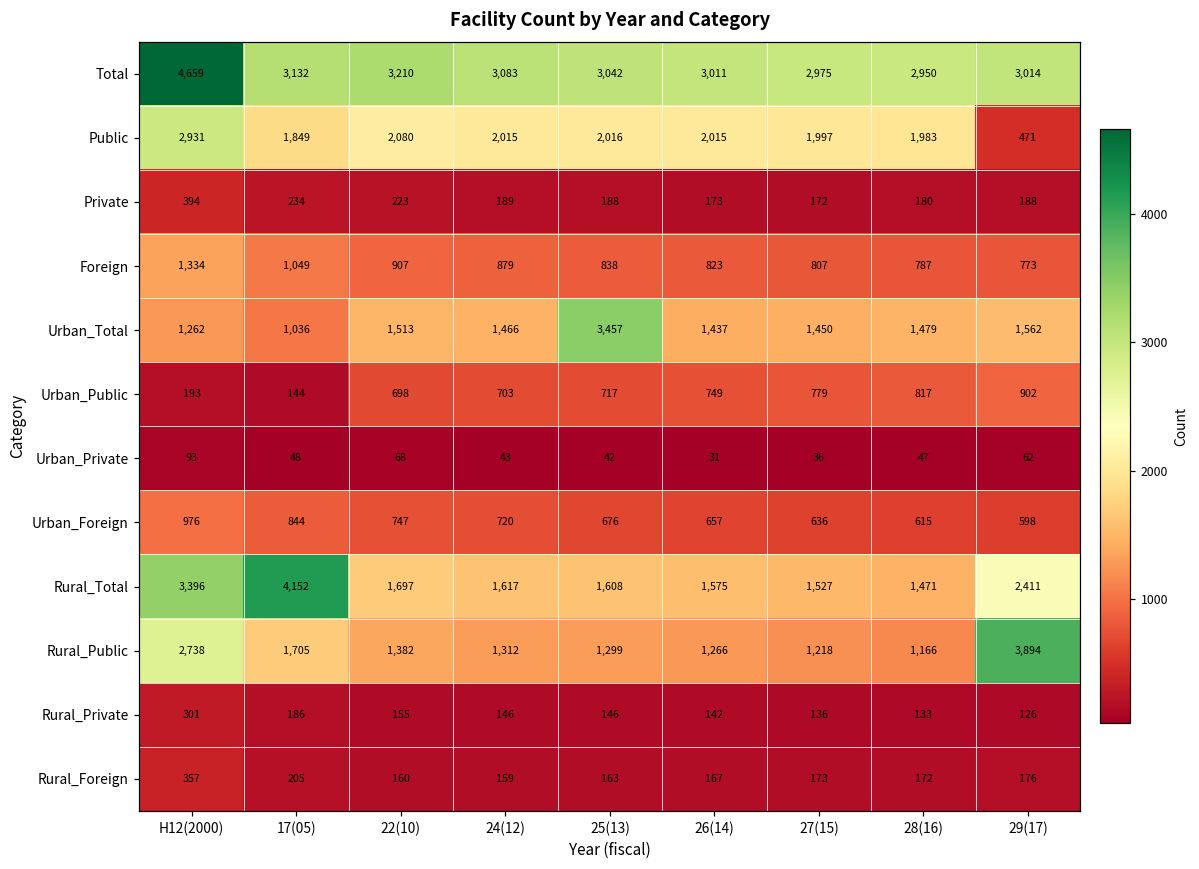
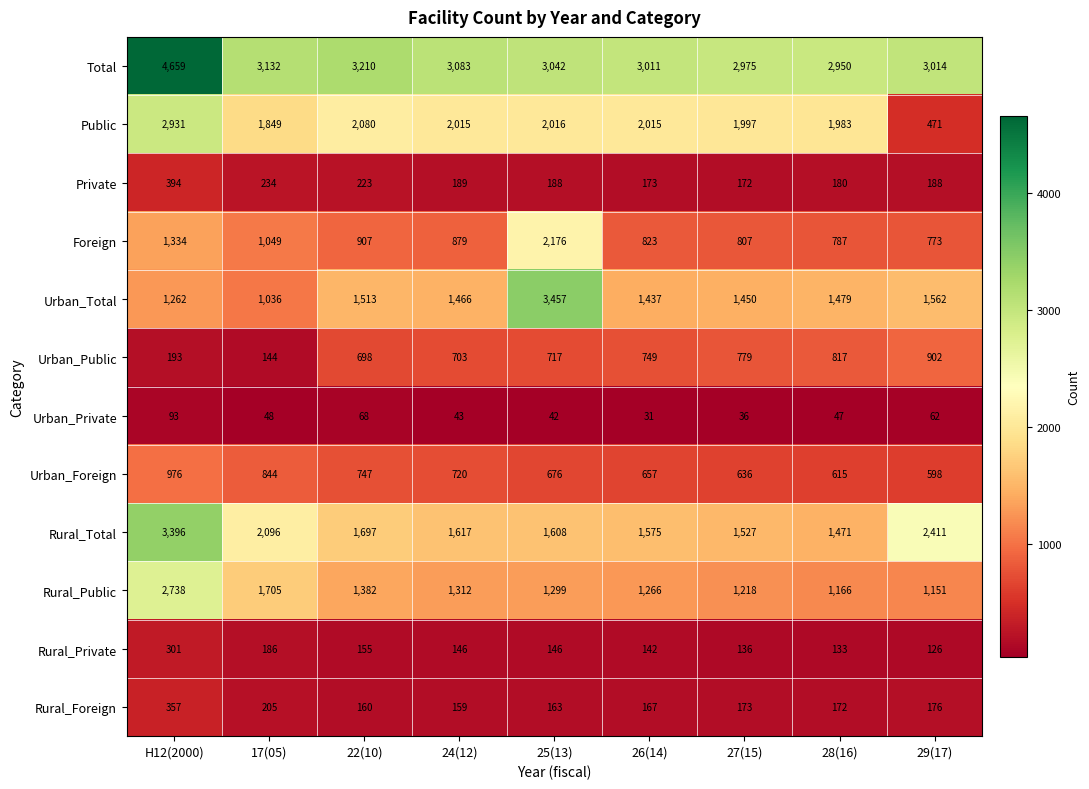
Foreign, 25(13): 838 -> 2,176
Rural_Total, 17(05): 4,152 -> 2,096
Rural_Public, 29(17): 3,894 -> 1,151
